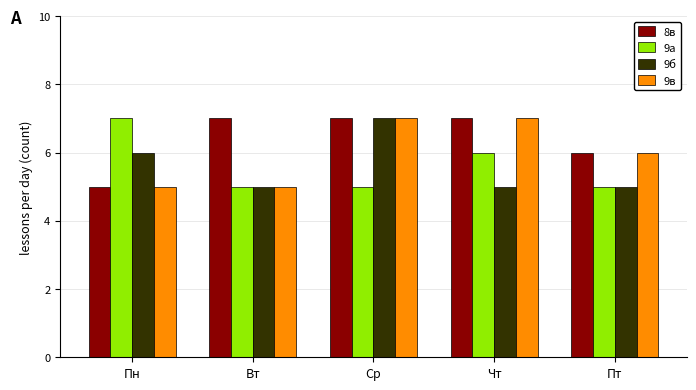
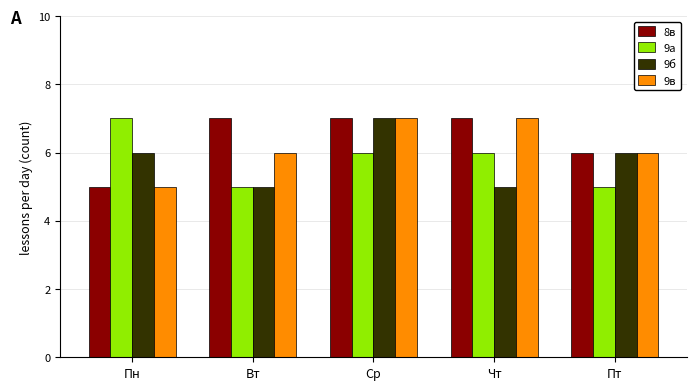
9в, Вт: 5 -> 6
9а, Ср: 5 -> 6
9б, Пт: 5 -> 6
